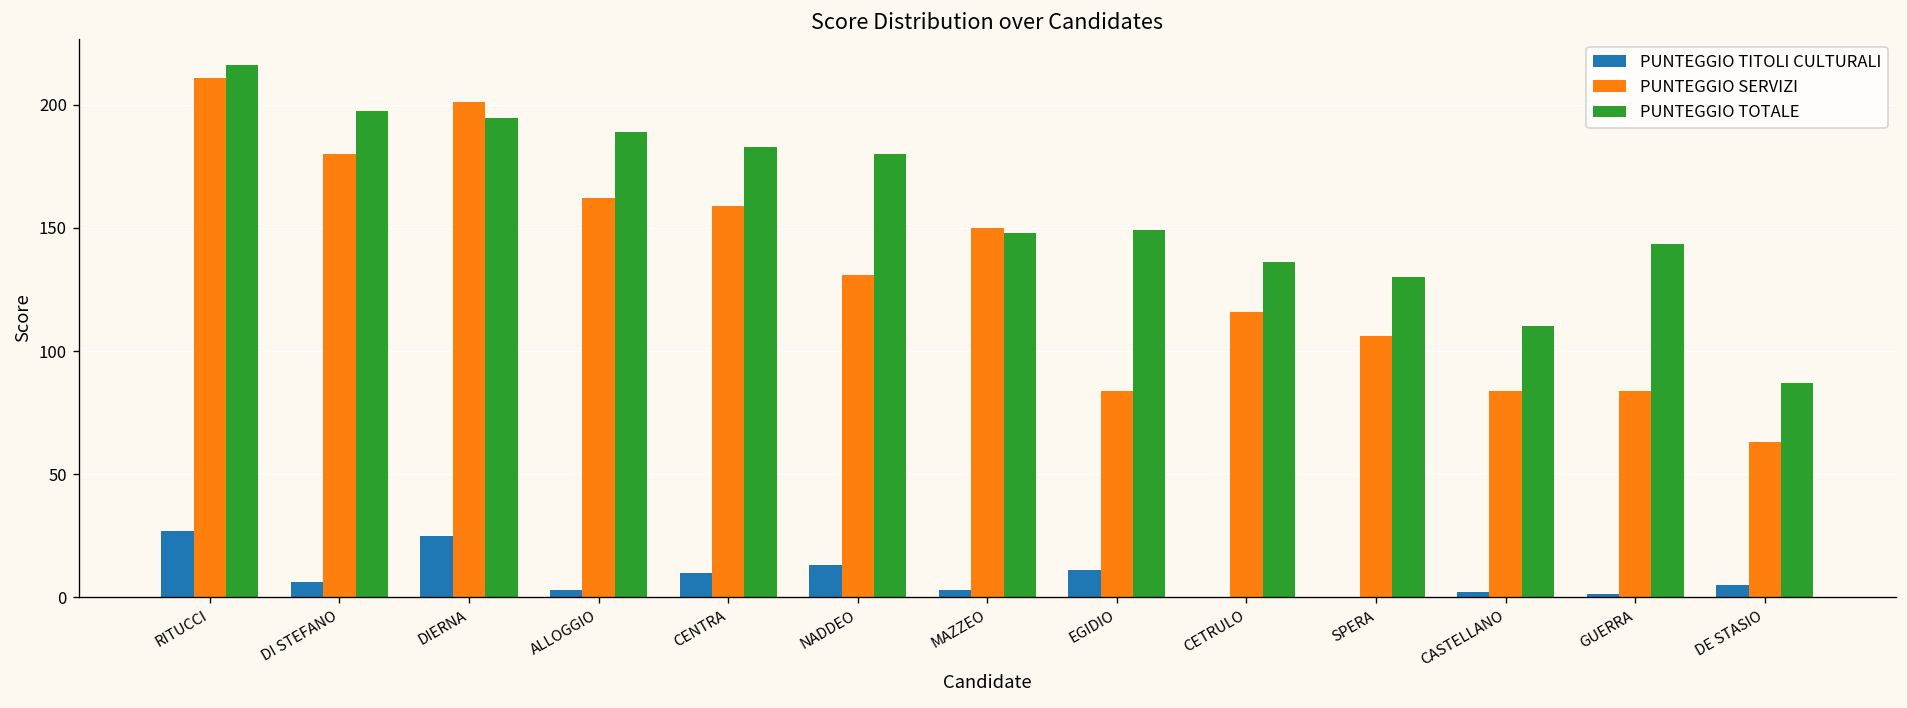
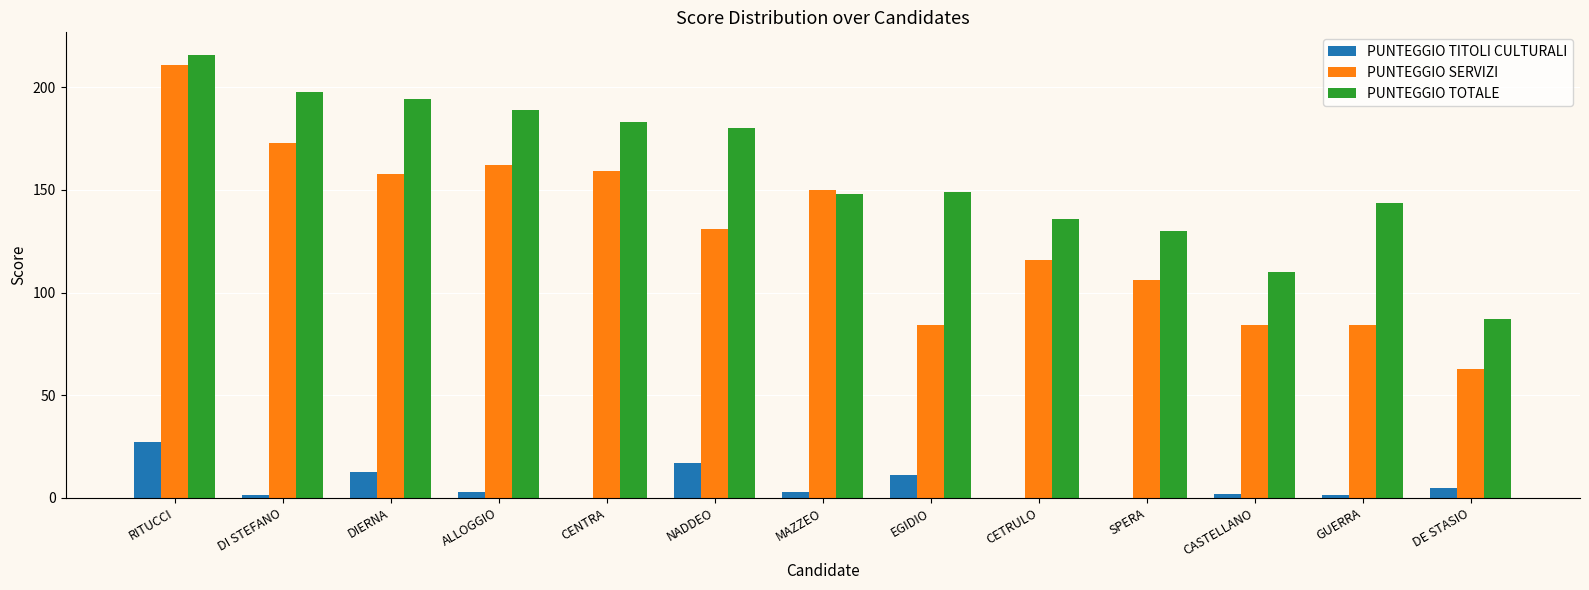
PUNTEGGIO TITOLI CULTURALI, DI STEFANO: 6 -> 2
PUNTEGGIO SERVIZI, DI STEFANO: 180 -> 173
PUNTEGGIO TITOLI CULTURALI, DIERNA: 25 -> 13
PUNTEGGIO SERVIZI, DIERNA: 201 -> 158
PUNTEGGIO TITOLI CULTURALI, CENTRA: 10 -> 0
PUNTEGGIO TITOLI CULTURALI, NADDEO: 13 -> 17
